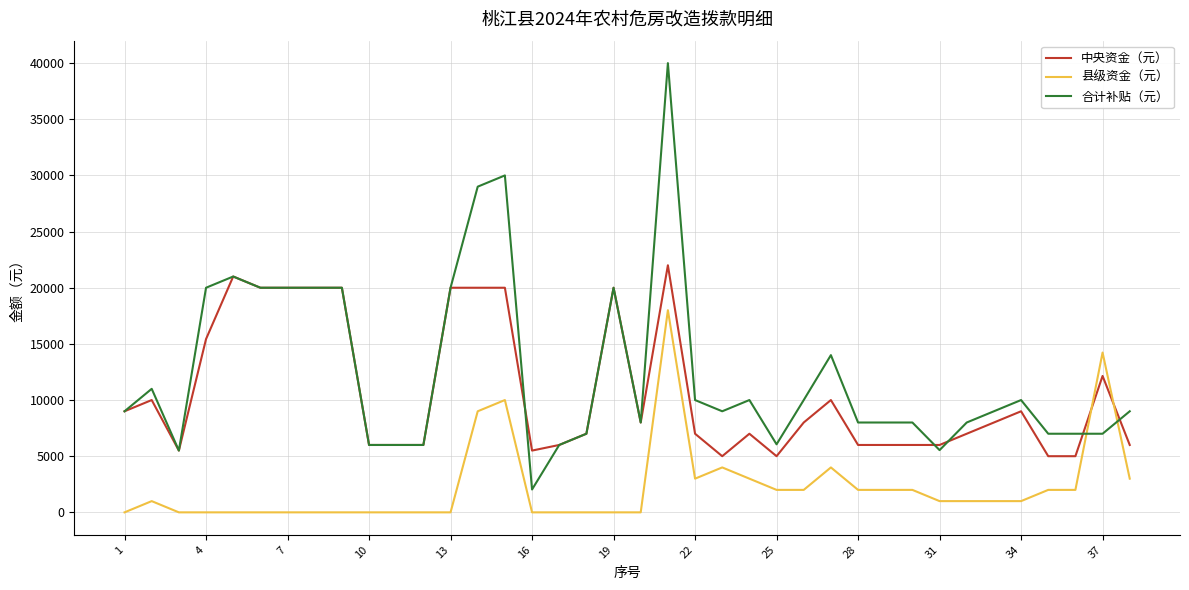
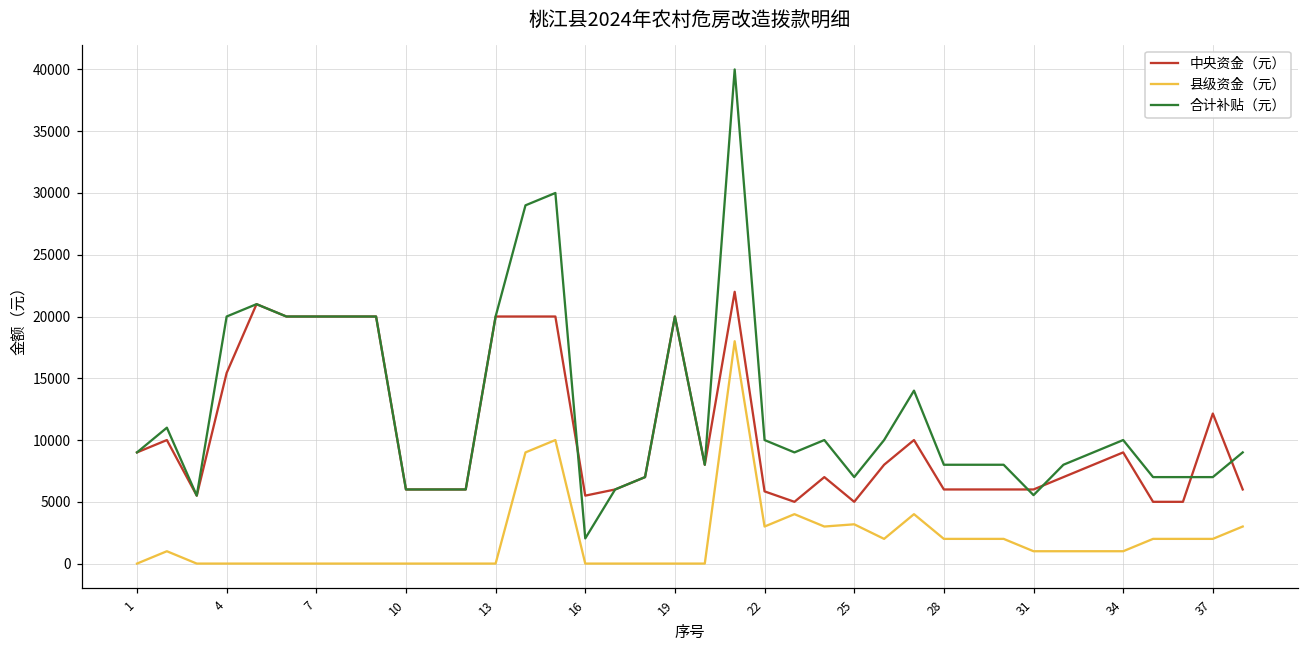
中央资金（元）, 22: 7000 -> 5800
县级资金（元）, 25: 2000 -> 3200
合计补贴（元）, 25: 6100 -> 7000
县级资金（元）, 37: 14200 -> 2000
